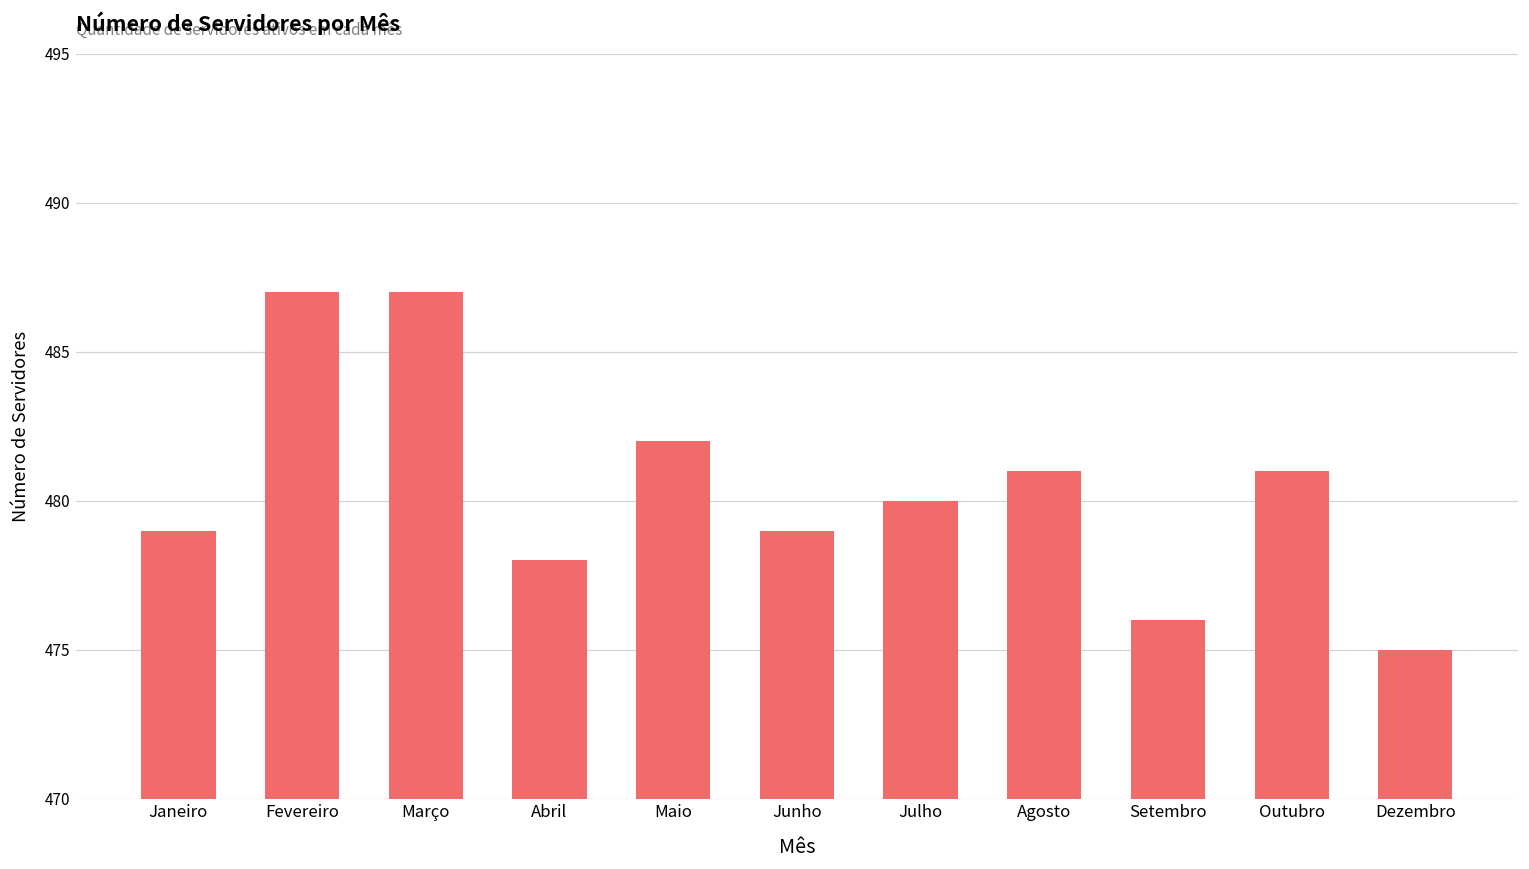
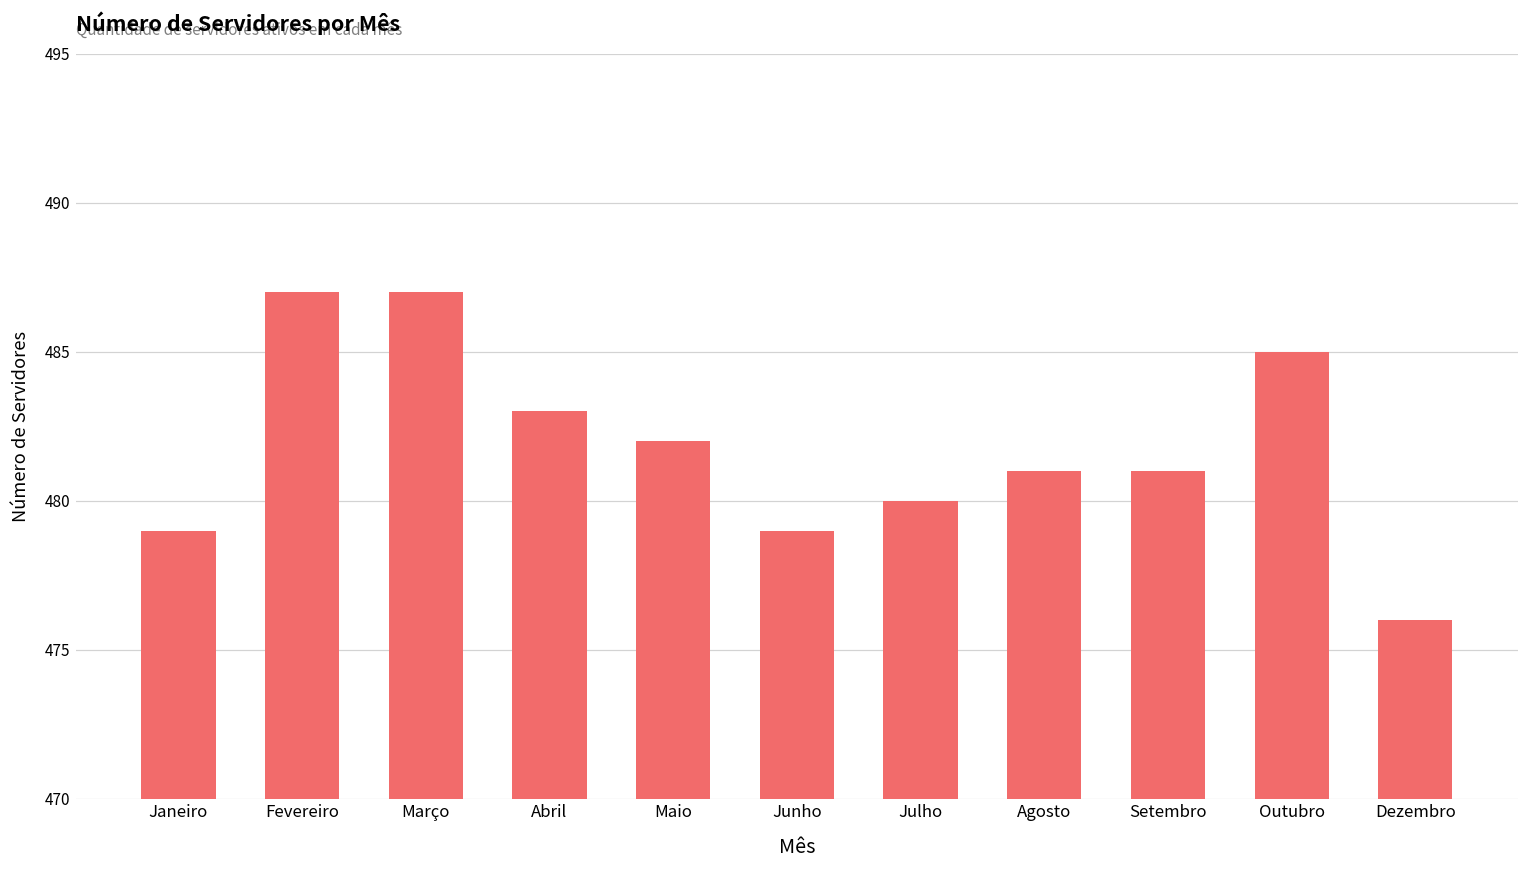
Abril: 478 -> 483
Setembro: 476 -> 481
Outubro: 481 -> 485
Dezembro: 475 -> 476
